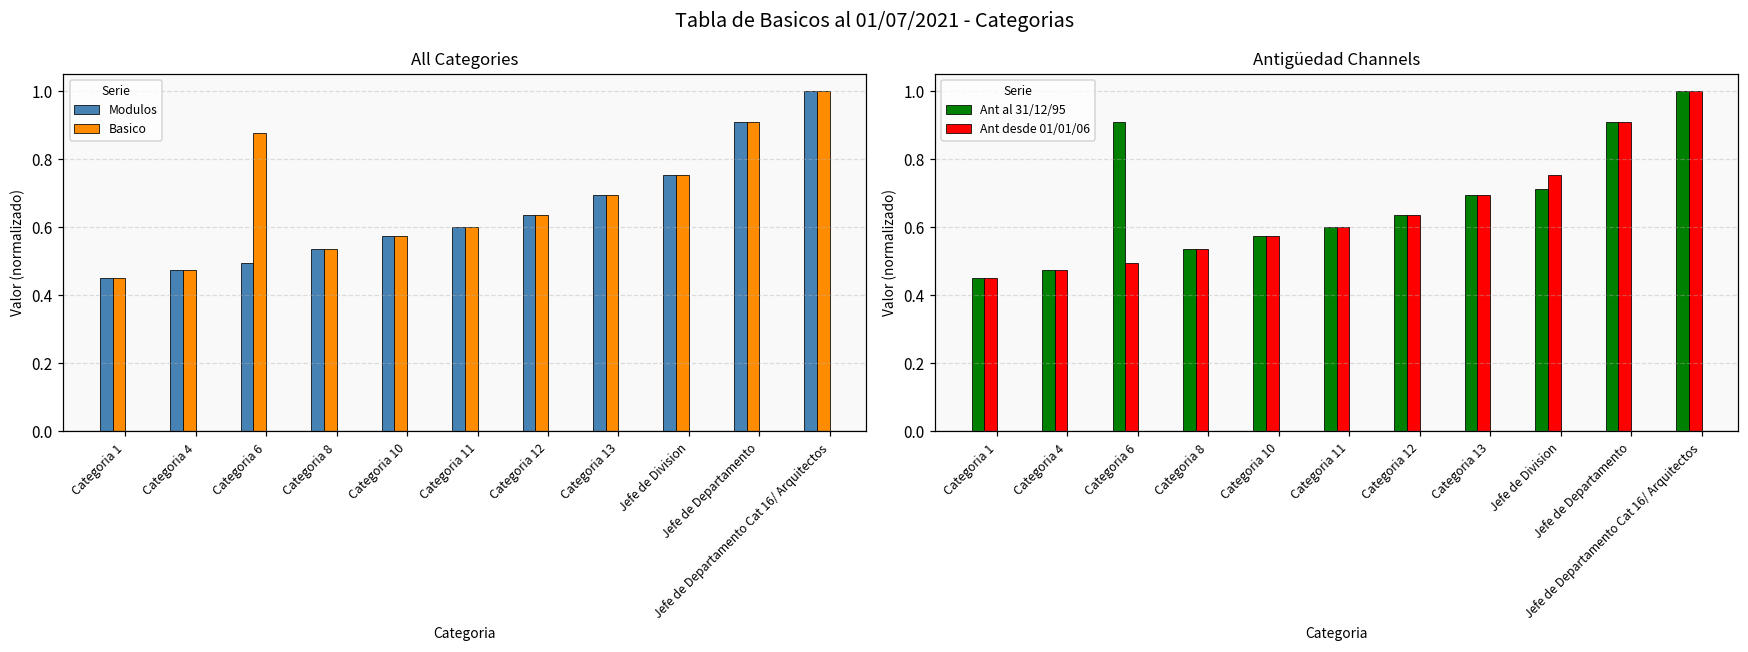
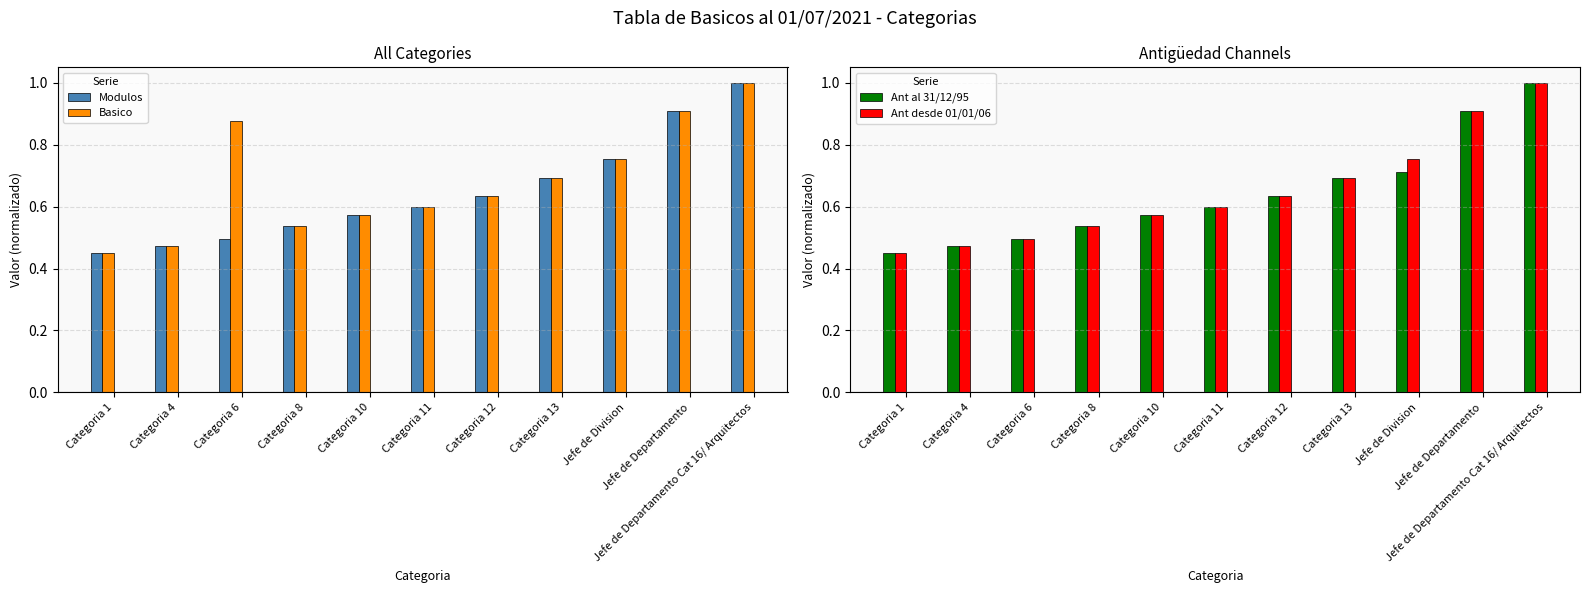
Antigüedad Channels, Ant al 31/12/95, Categoria 6: 0.91 -> 0.50
